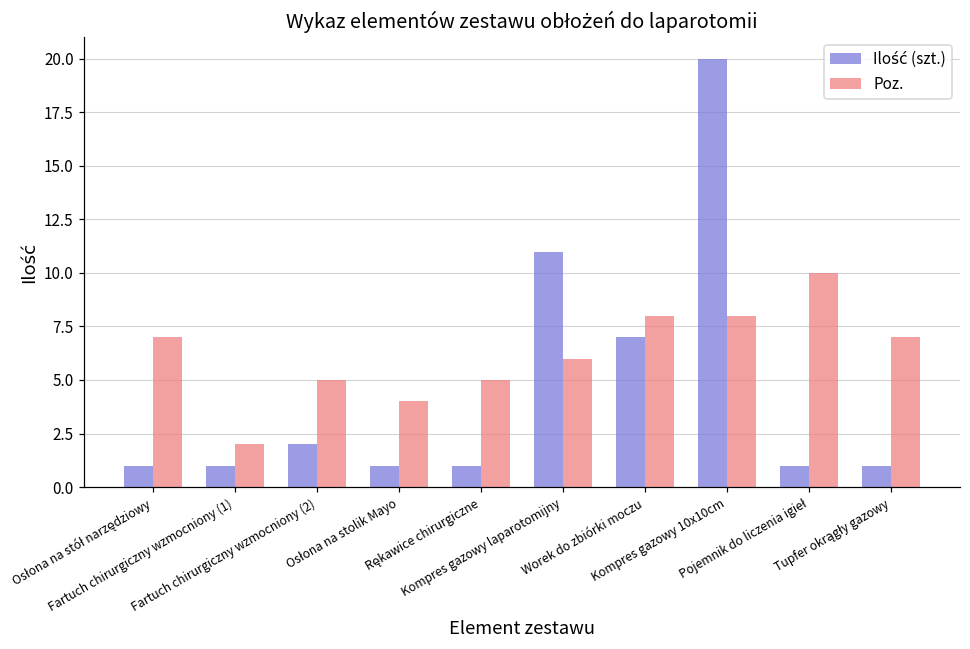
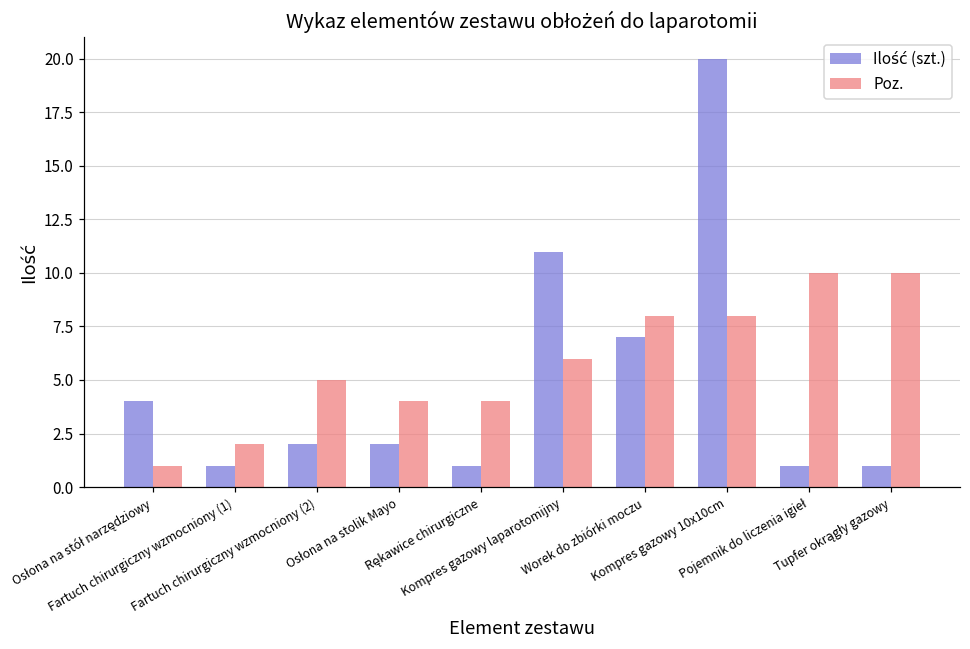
Ilość (szt.), Osłona na stół narzędziowy: 1 -> 4
Poz., Osłona na stół narzędziowy: 7 -> 1
Ilość (szt.), Osłona na stolik Mayo: 1 -> 2
Poz., Rękawice chirurgiczne: 5 -> 4
Poz., Tupfer okrągły gazowy: 7 -> 10
